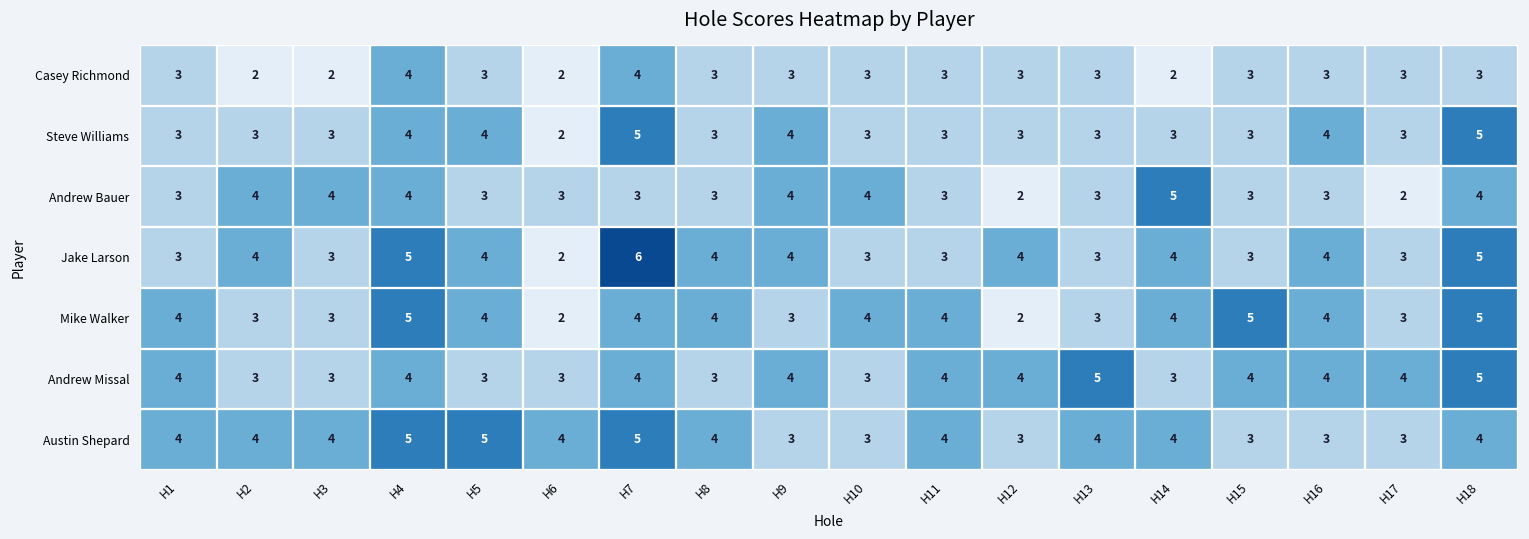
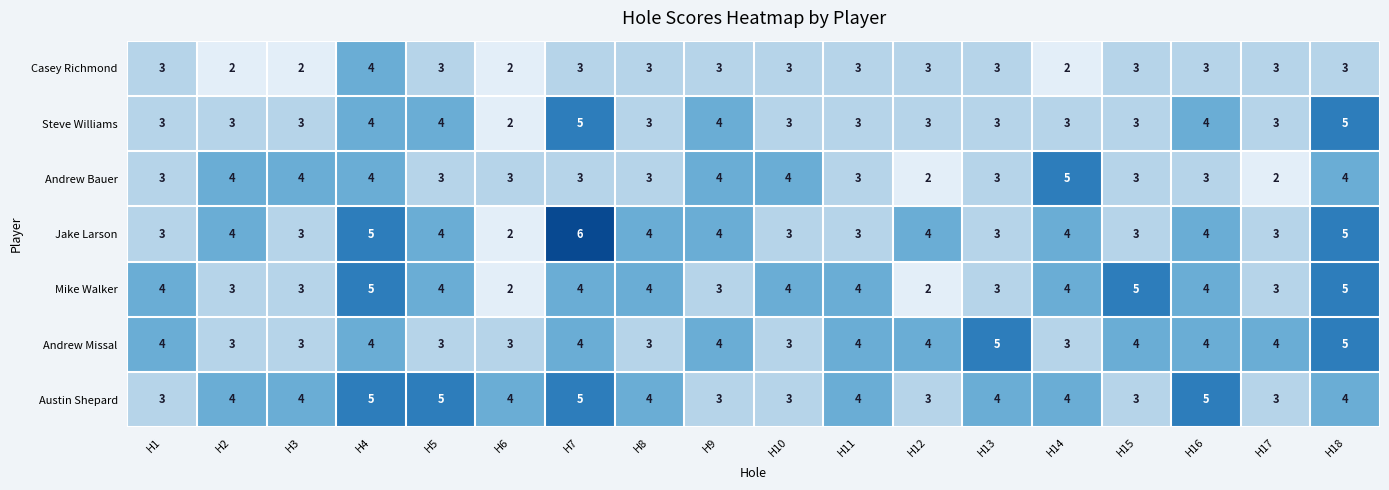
Casey Richmond, H7: 4 -> 3
Austin Shepard, H1: 4 -> 3
Austin Shepard, H16: 3 -> 5
